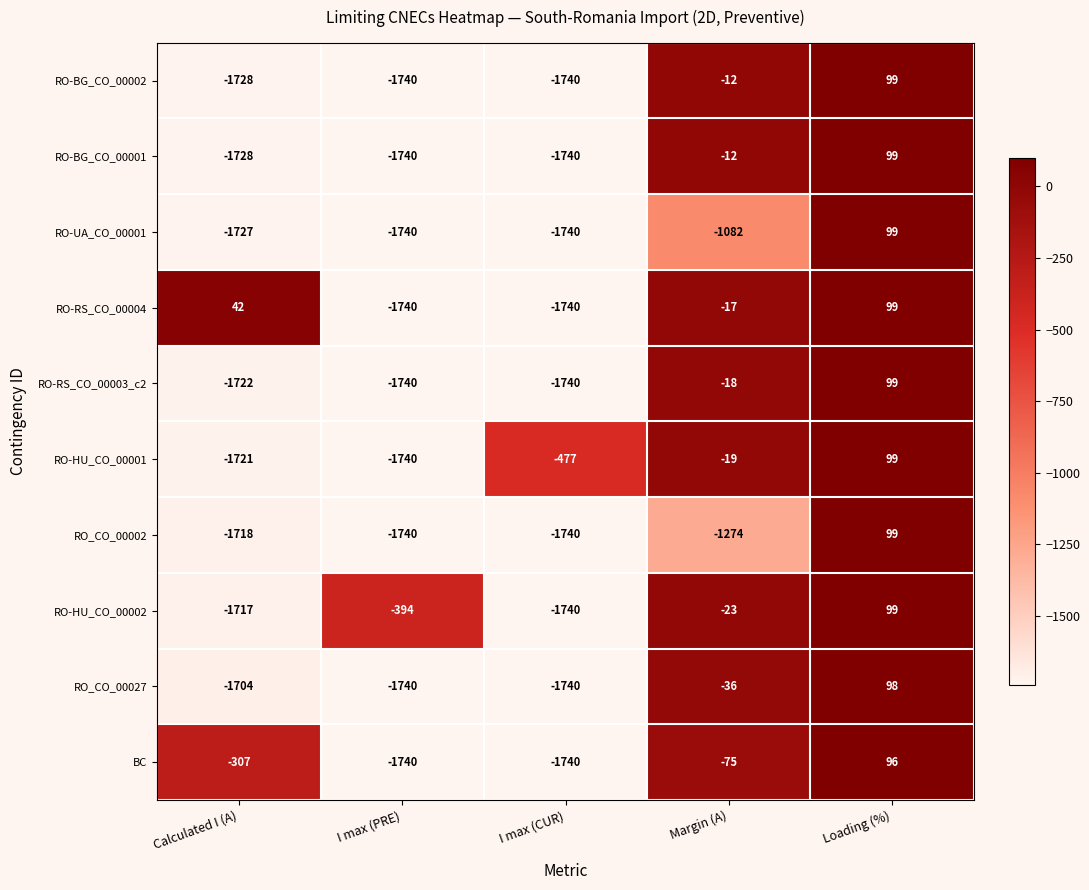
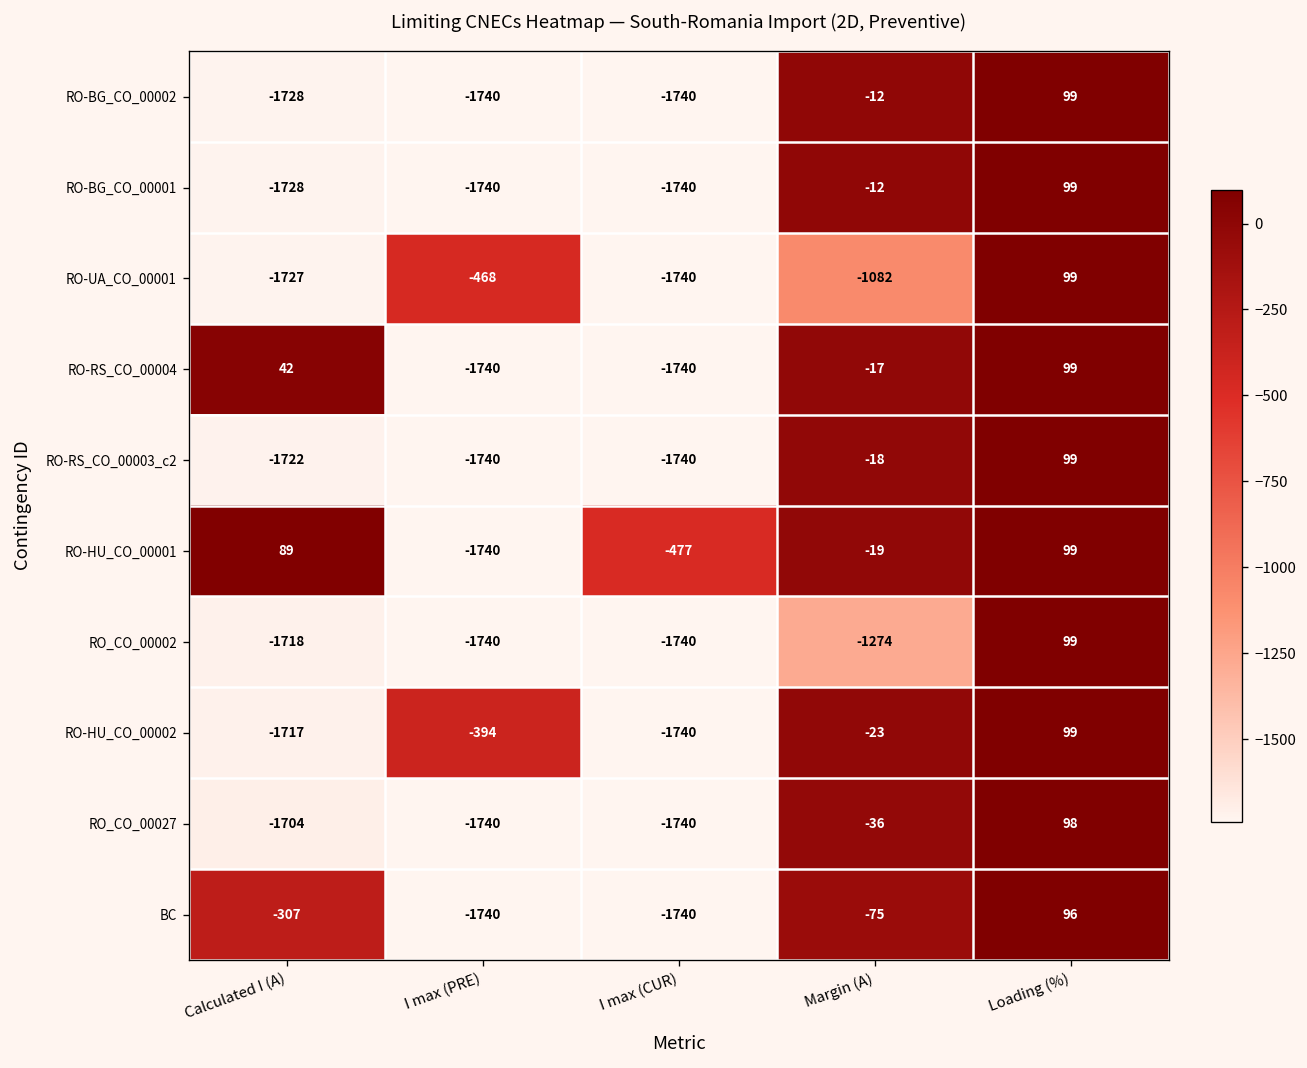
RO-UA_CO_00001, I max (PRE): -1740 -> -468
RO-HU_CO_00001, Calculated I (A): -1721 -> 89
